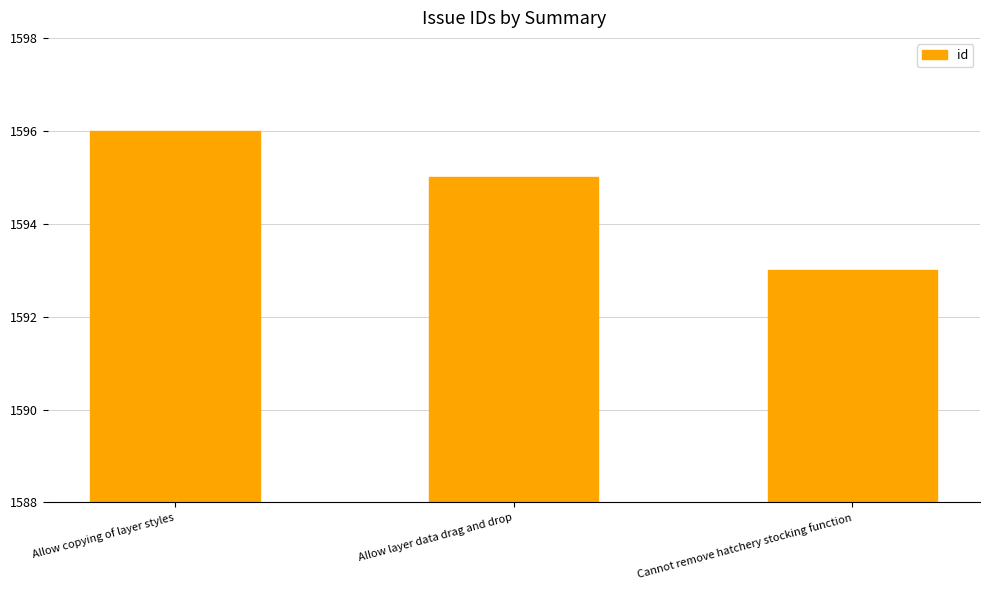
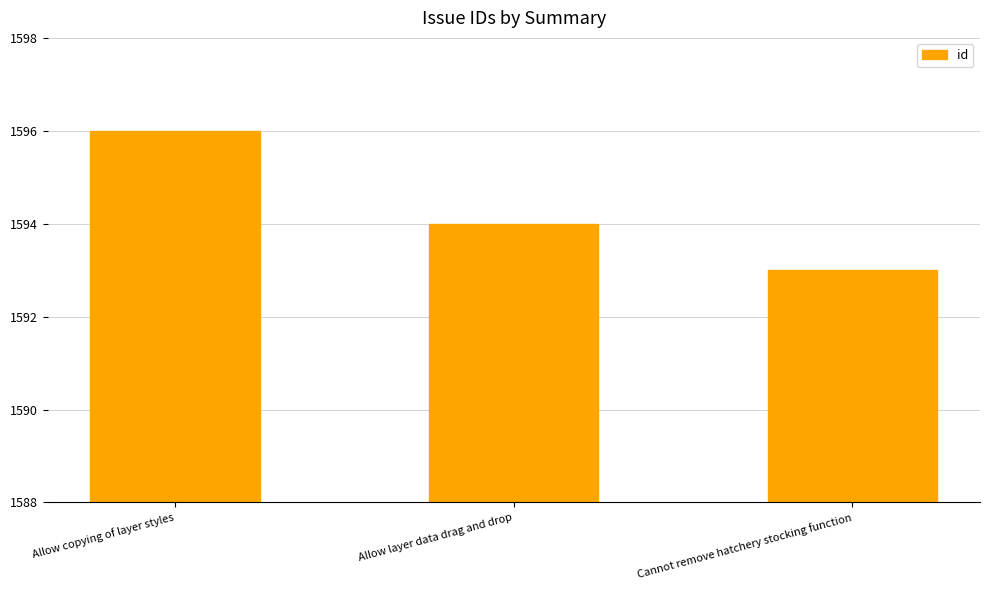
Allow layer data drag and drop: 1595 -> 1594
